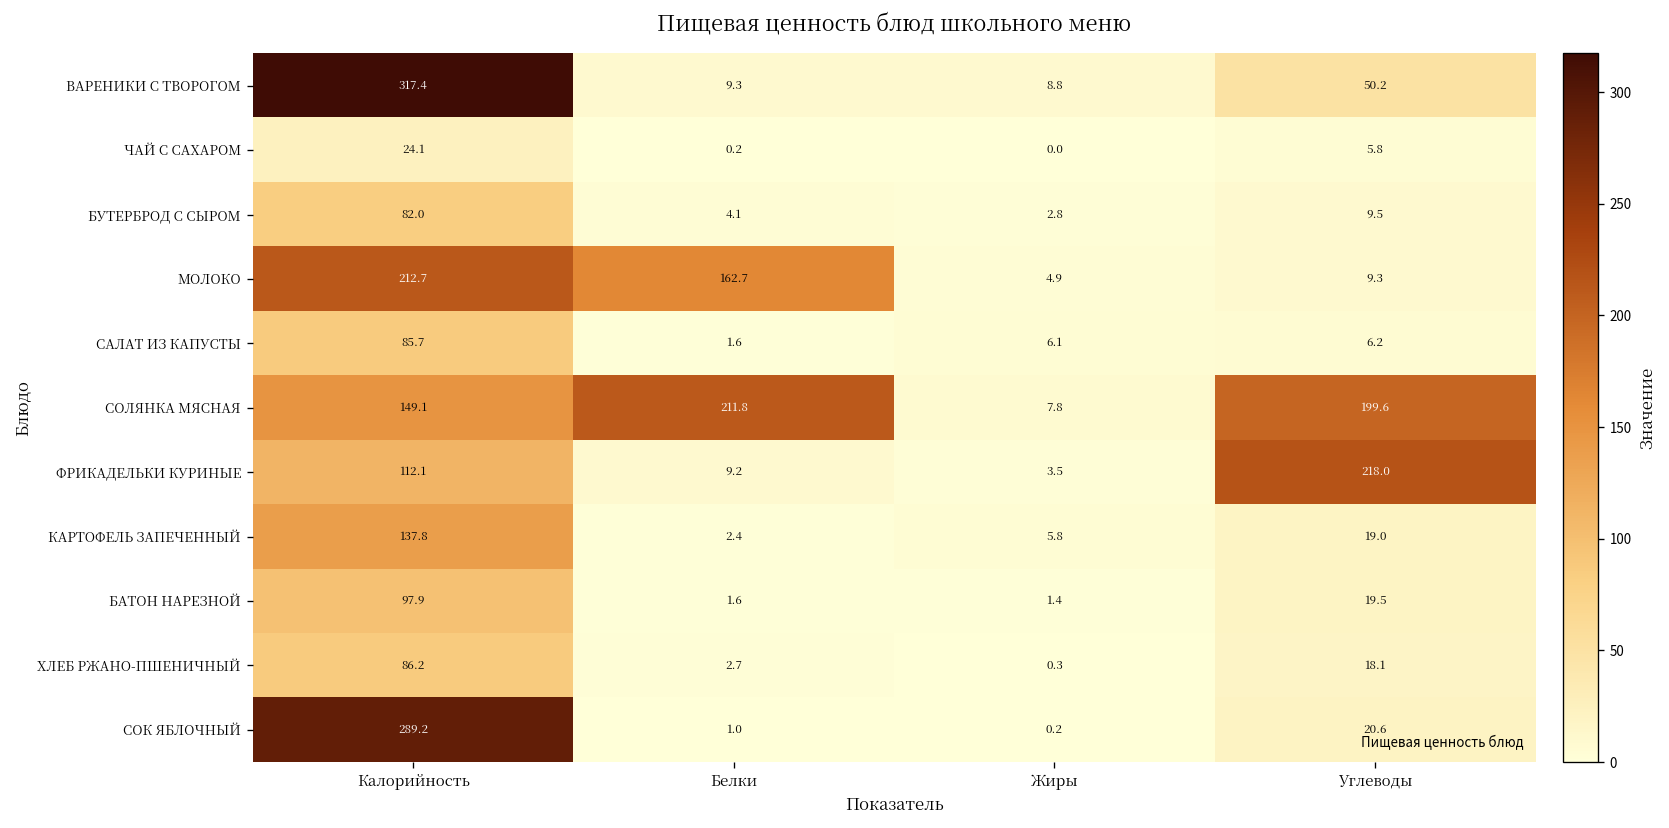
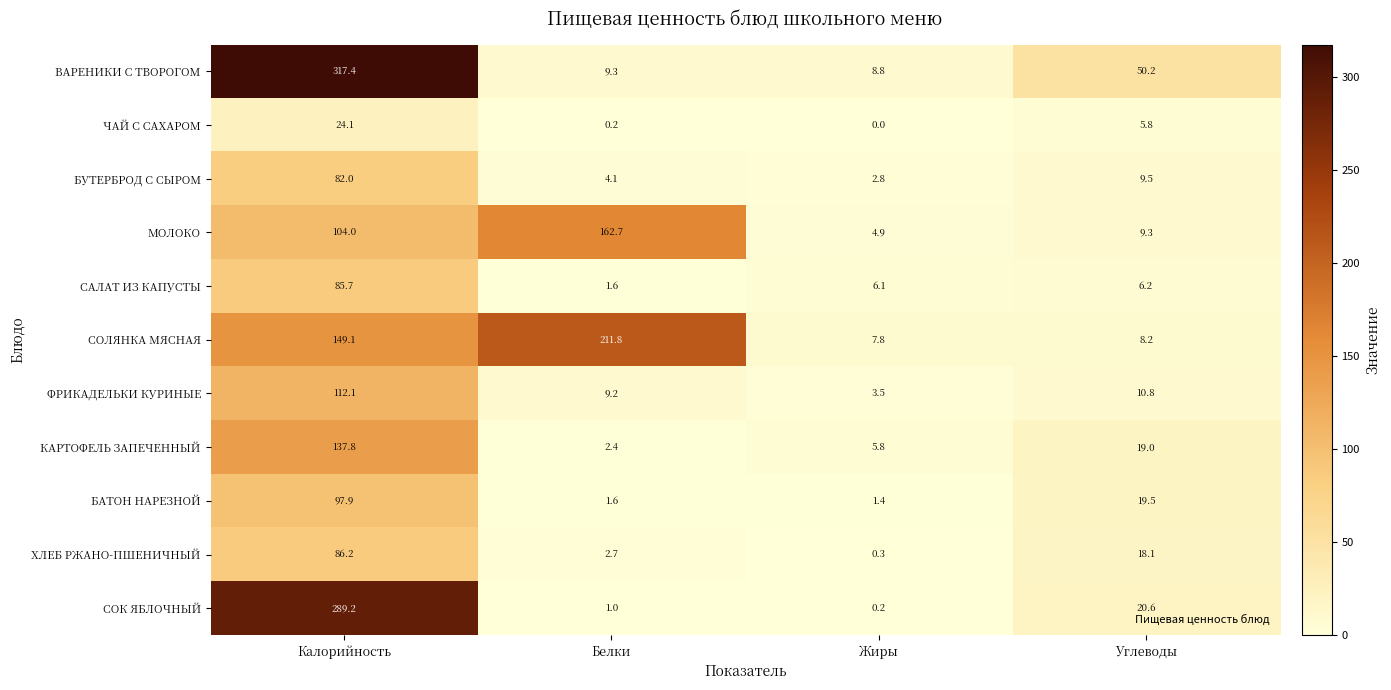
МОЛОКО, Калорийность: 212.7 -> 104.0
СОЛЯНКА МЯСНАЯ, Углеводы: 199.6 -> 8.2
ФРИКАДЕЛЬКИ КУРИНЫЕ, Углеводы: 218.0 -> 10.8
